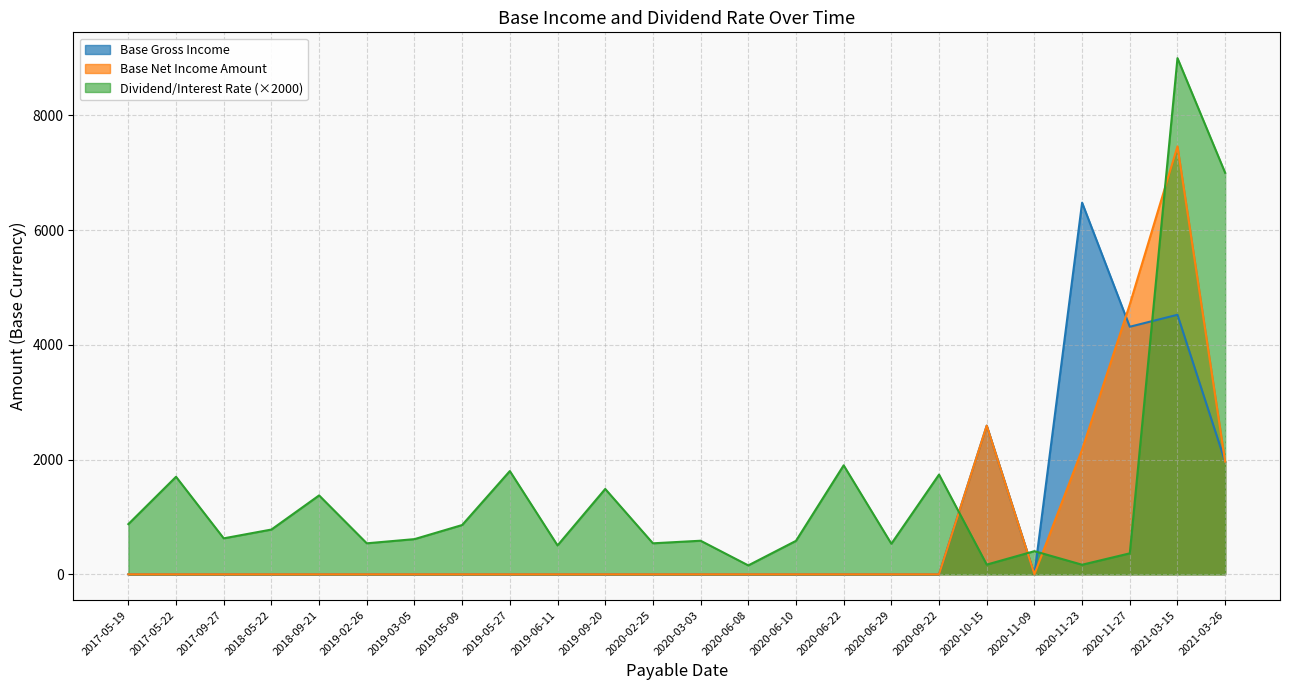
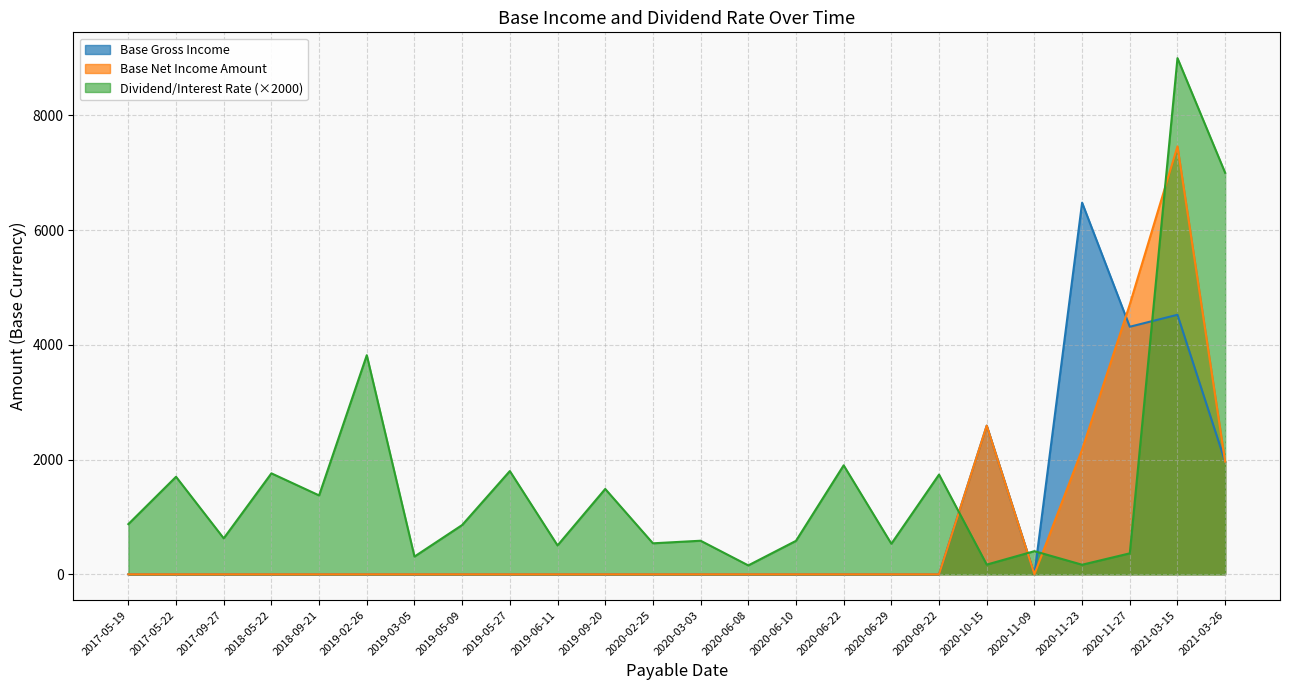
Dividend/Interest Rate (×2000), 2018-05-22: 800 -> 1800
Dividend/Interest Rate (×2000), 2019-02-26: 500 -> 3800
Dividend/Interest Rate (×2000), 2019-03-05: 600 -> 300
